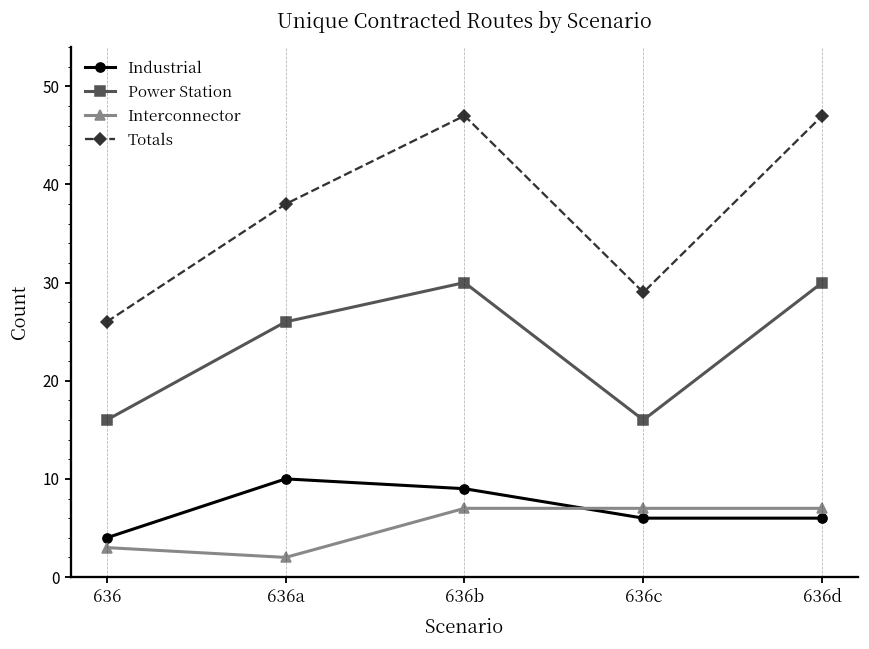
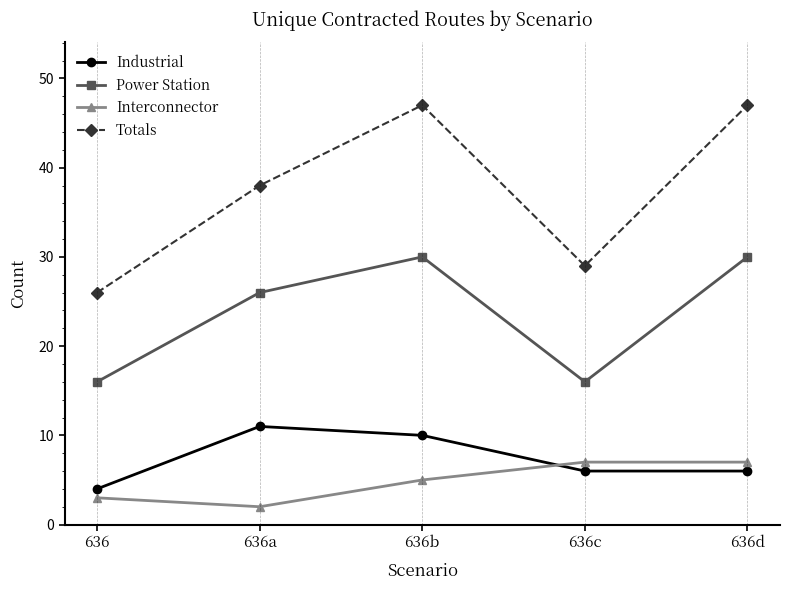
Industrial, 636a: 10 -> 11
Industrial, 636b: 9 -> 10
Interconnector, 636b: 7 -> 5
